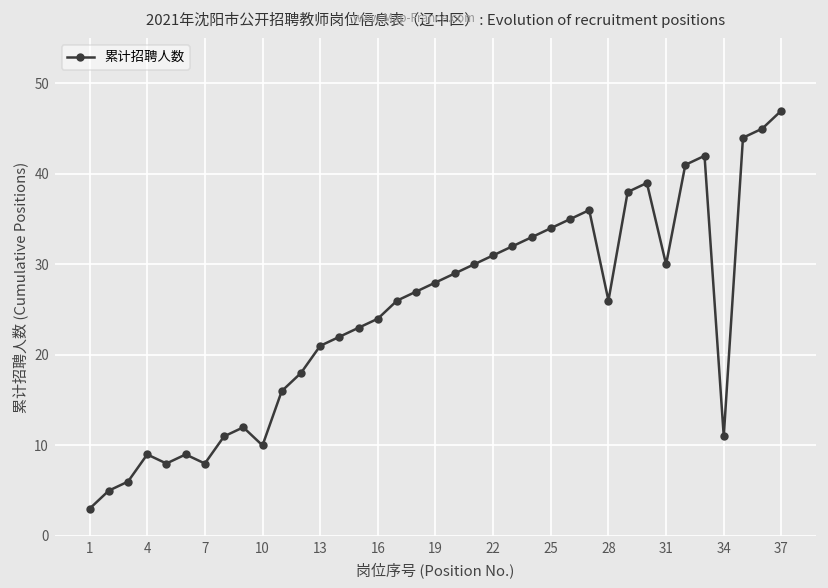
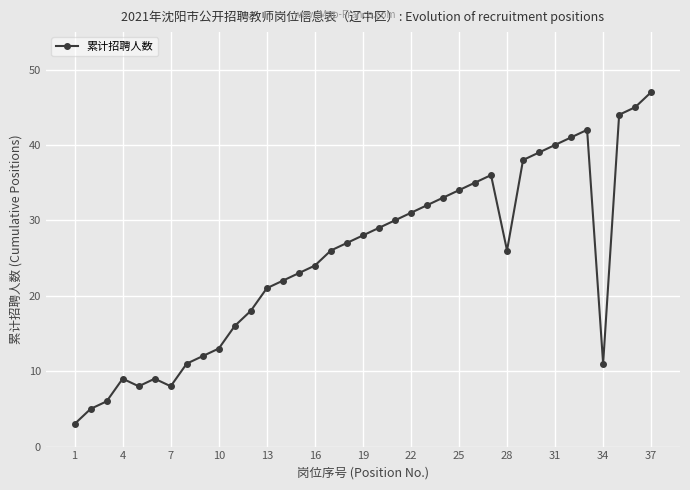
10: 10 -> 13
31: 30 -> 40
